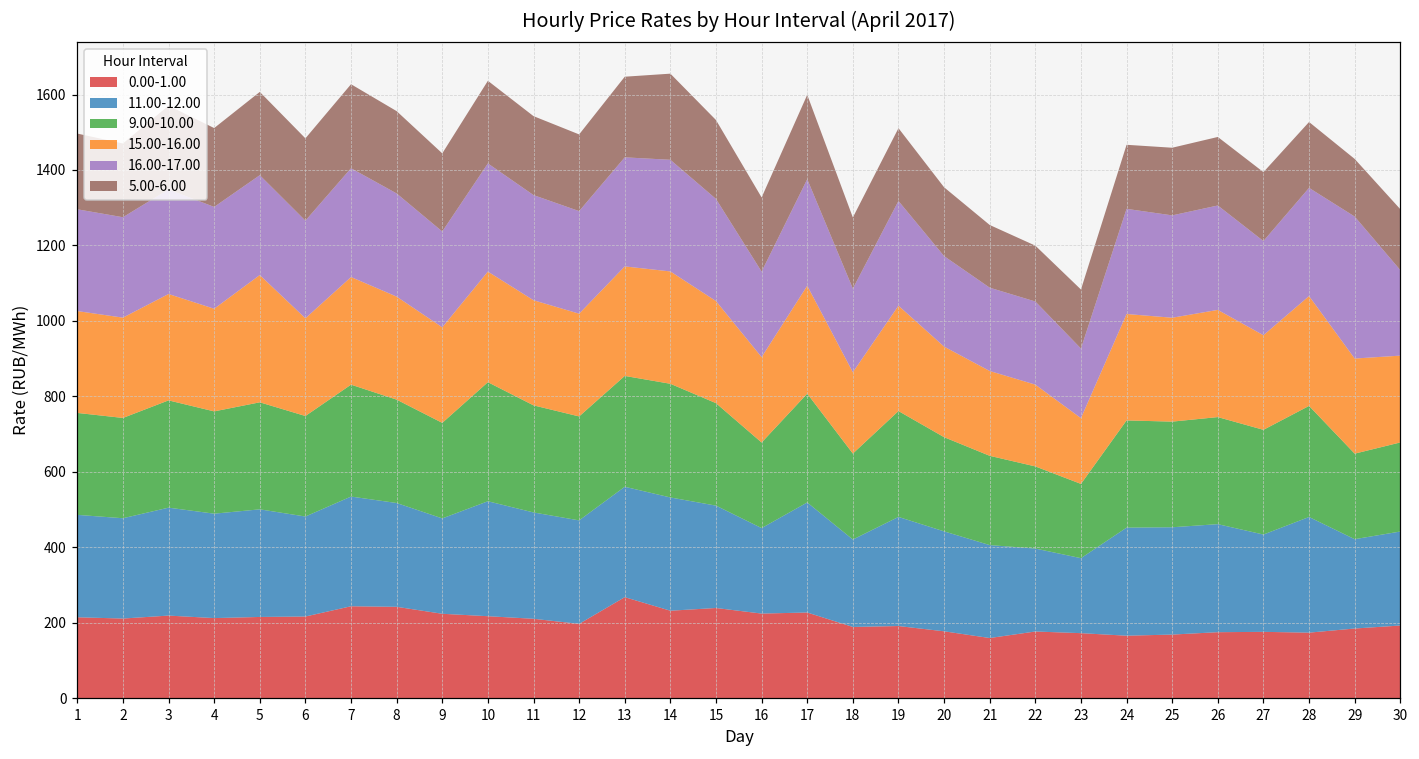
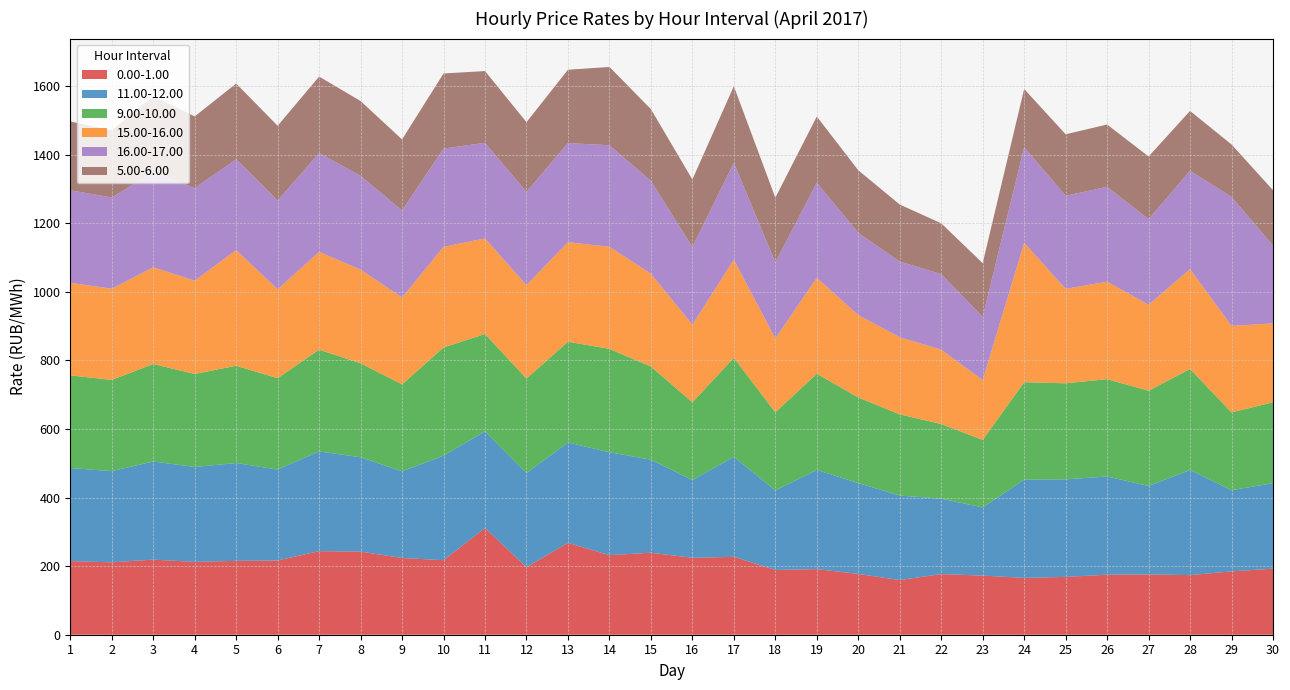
0.00-1.00, 11: 210 -> 310
15.00-16.00, 24: 280 -> 410
